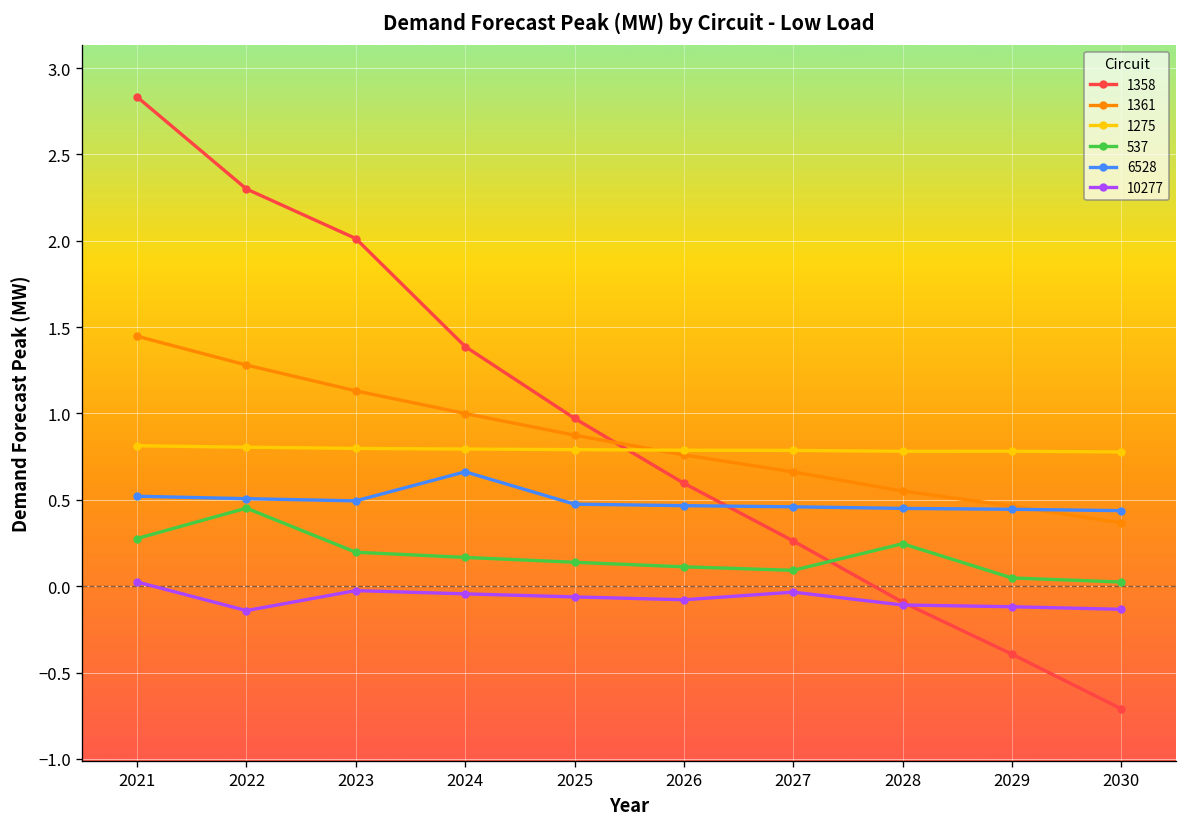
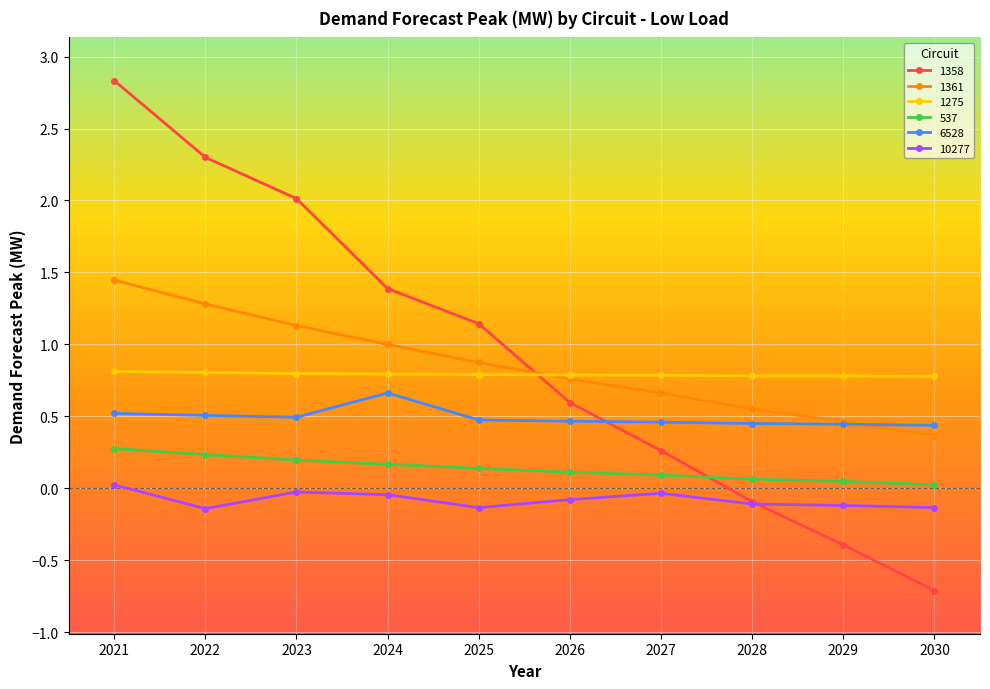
537, 2022: 0.45 -> 0.23
1358, 2025: 0.97 -> 1.14
10277, 2025: -0.06 -> -0.13
537, 2028: 0.25 -> 0.06
